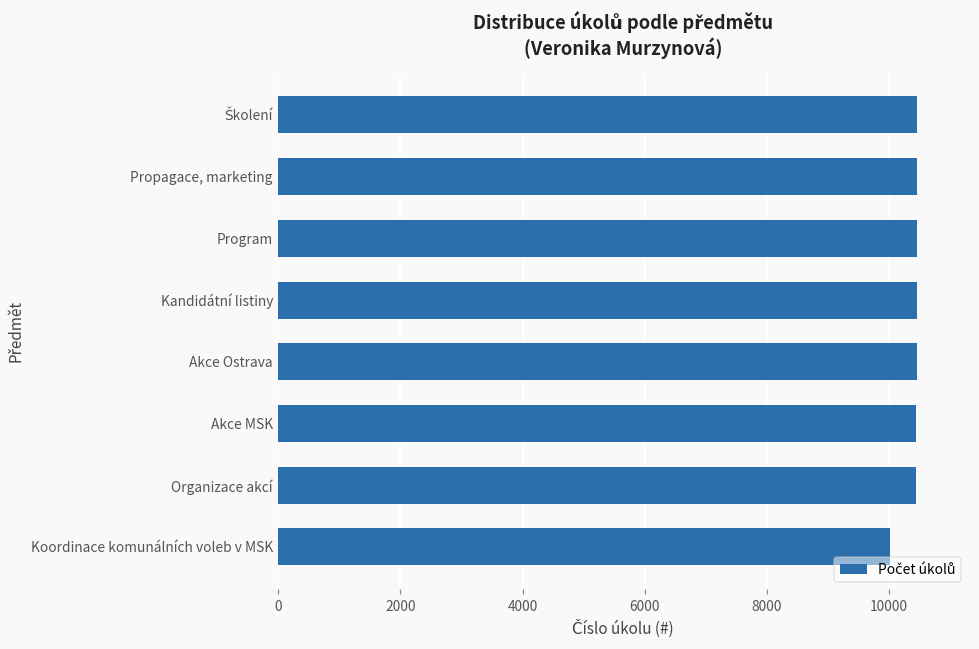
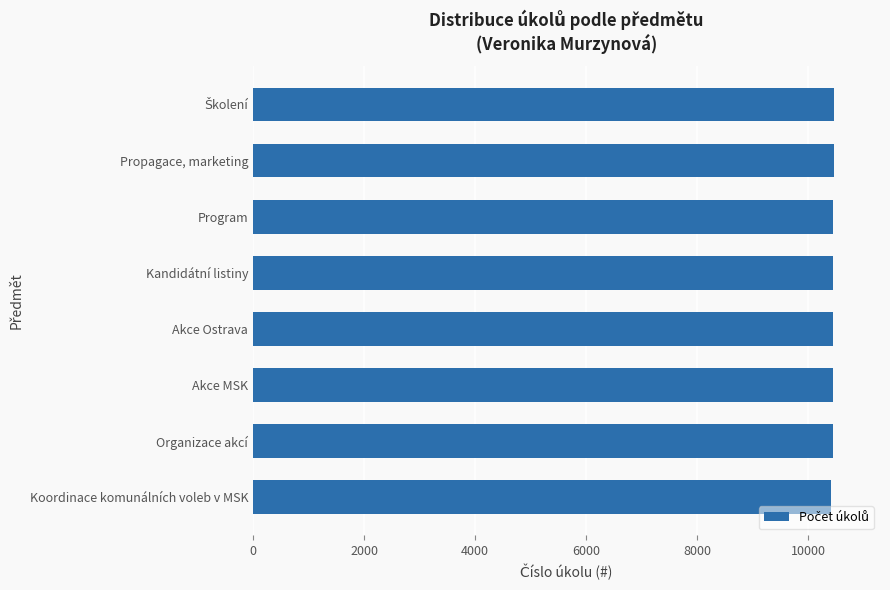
Koordinace komunálních voleb v MSK: 10000 -> 10400
